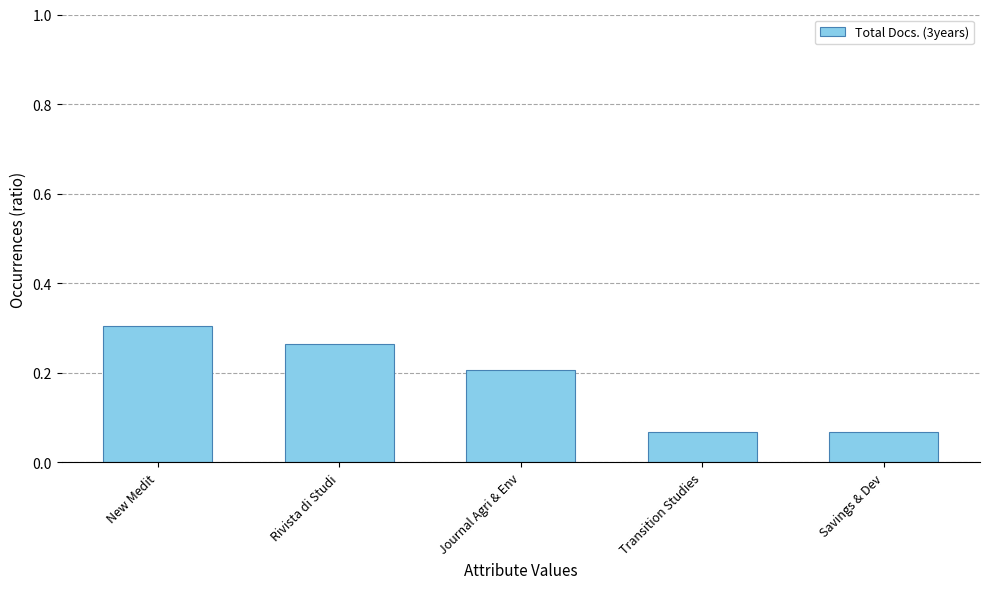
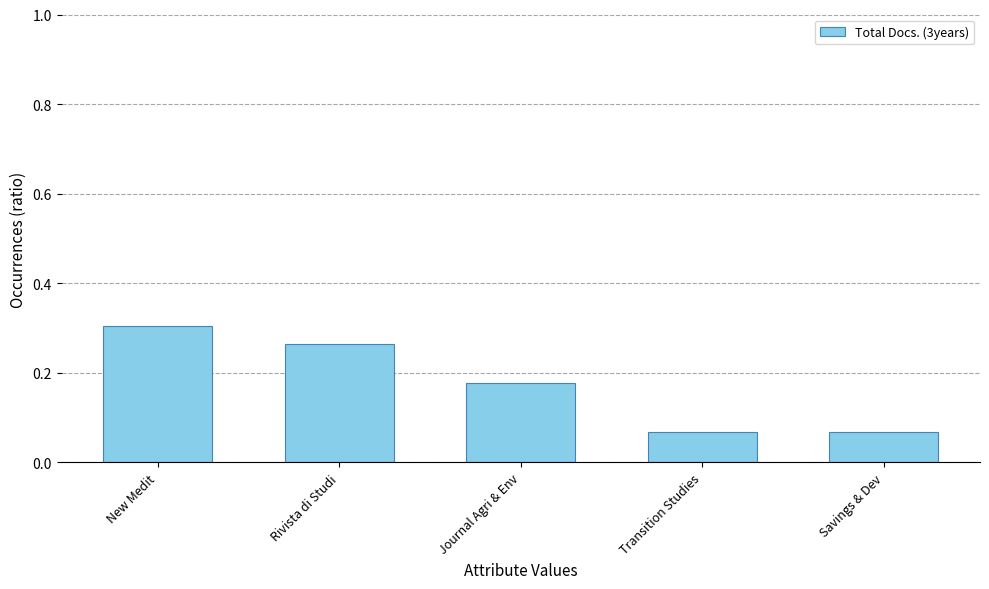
Journal Agri & Env: 0.21 -> 0.18
